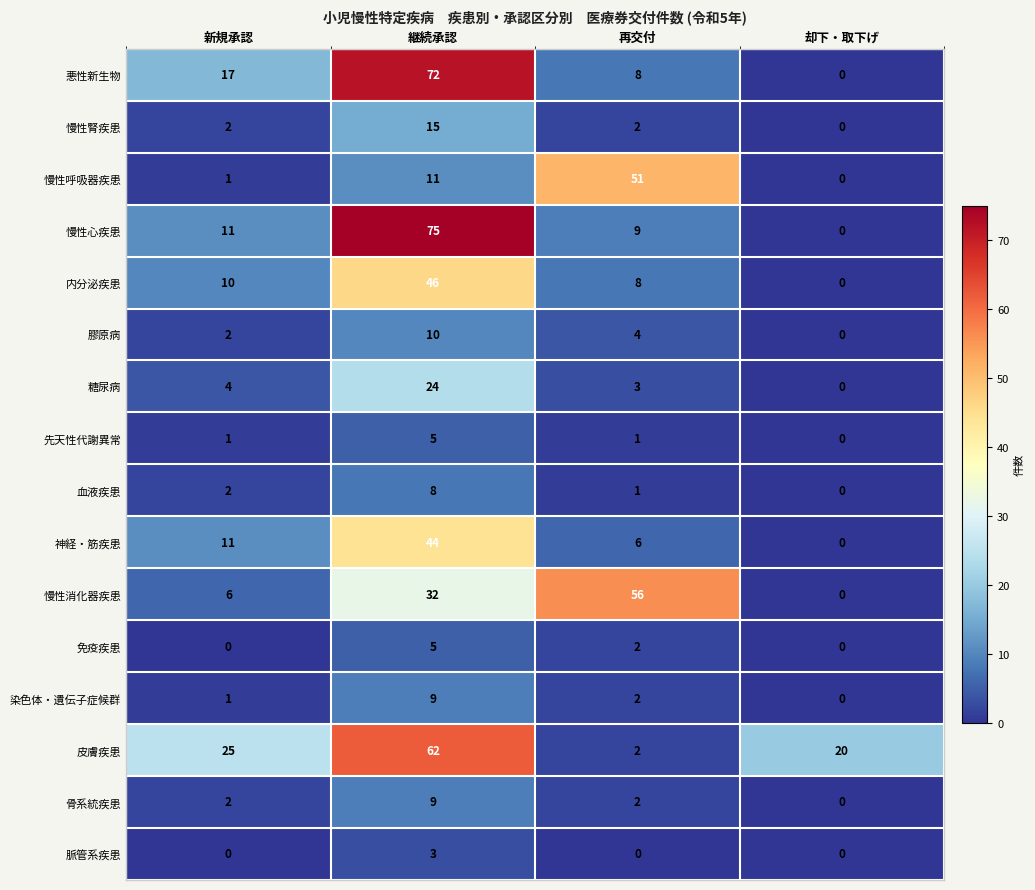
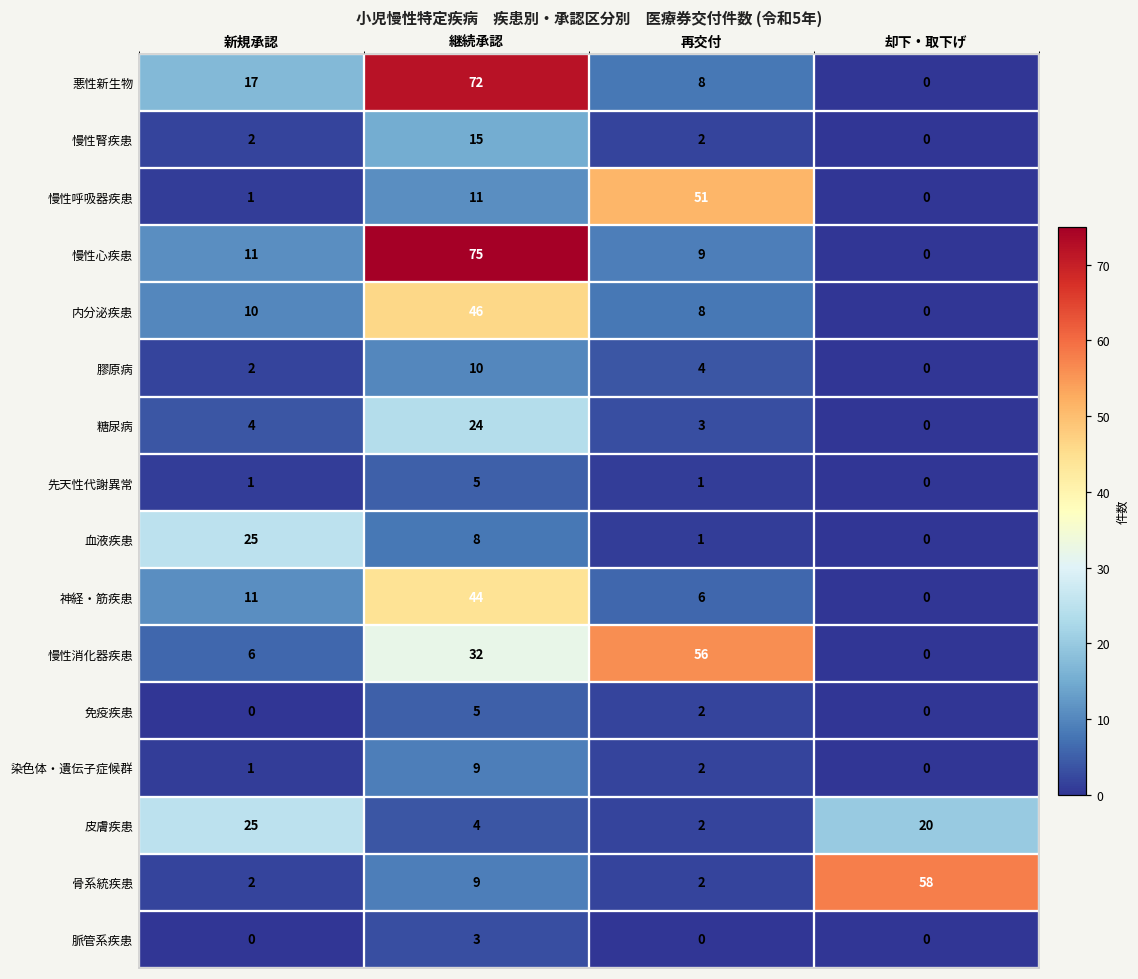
血液疾患, 新規承認: 2 -> 25
皮膚疾患, 継続承認: 62 -> 4
骨系統疾患, 却下・取下げ: 0 -> 58
